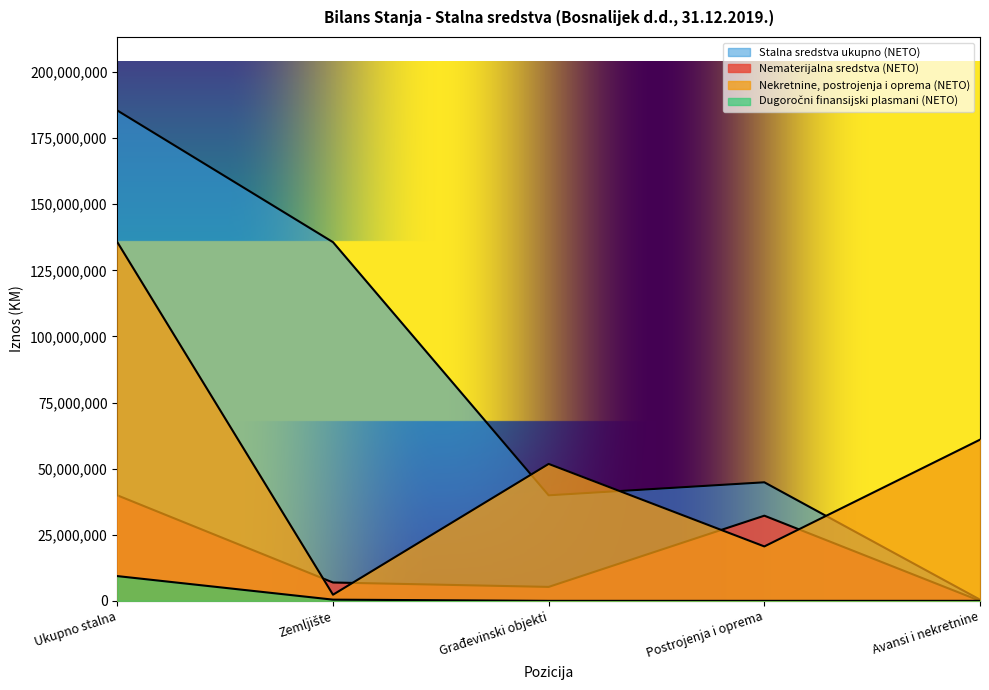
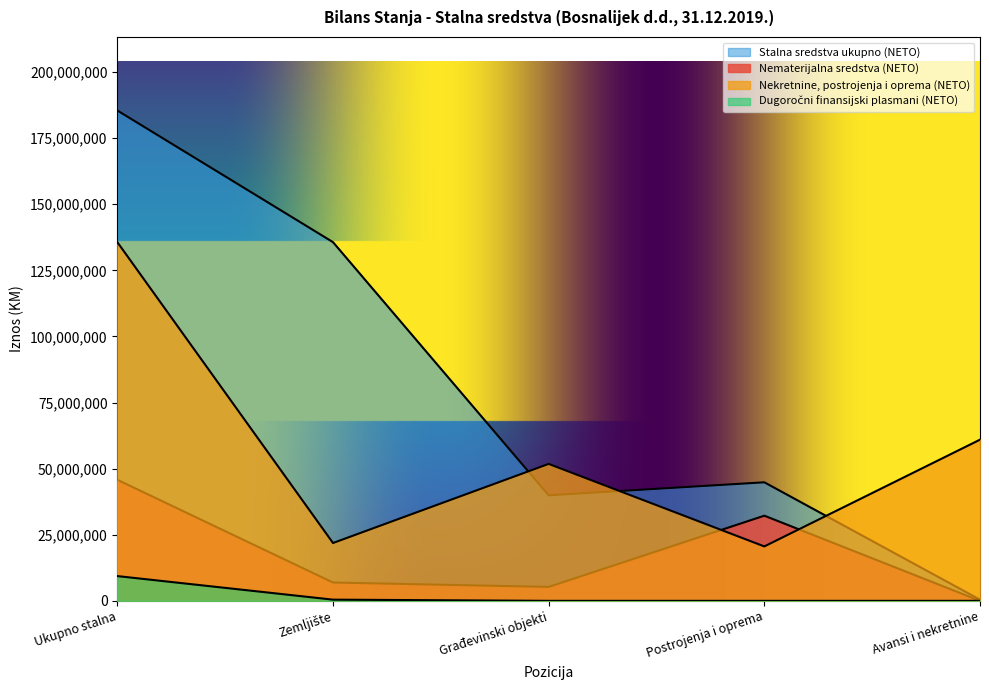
Nematerijalna sredstva (NETO), Ukupno stalna: 40,000,000 -> 46,000,000
Nekretnine, postrojenja i oprema (NETO), Zemljište: 2,000,000 -> 22,000,000
